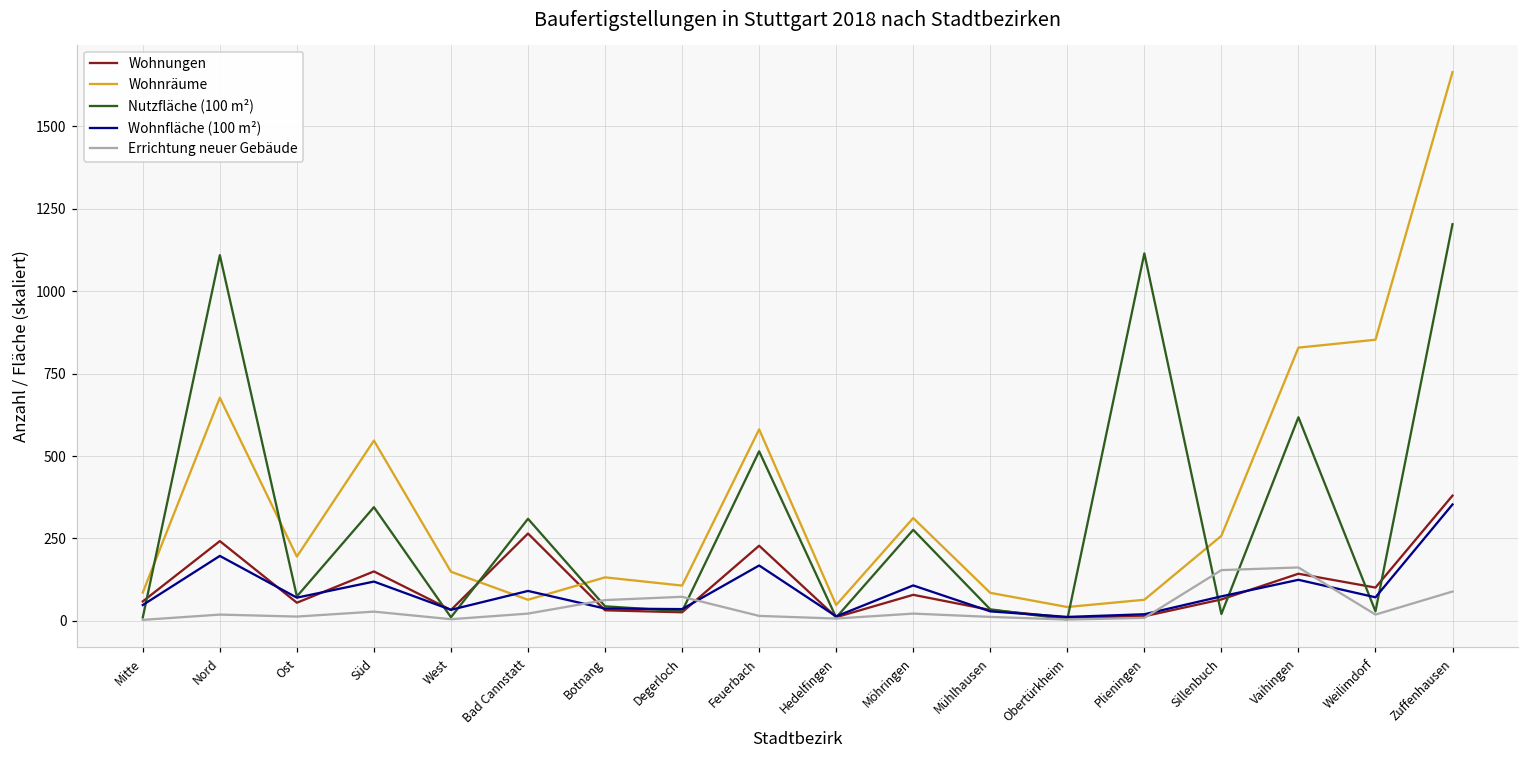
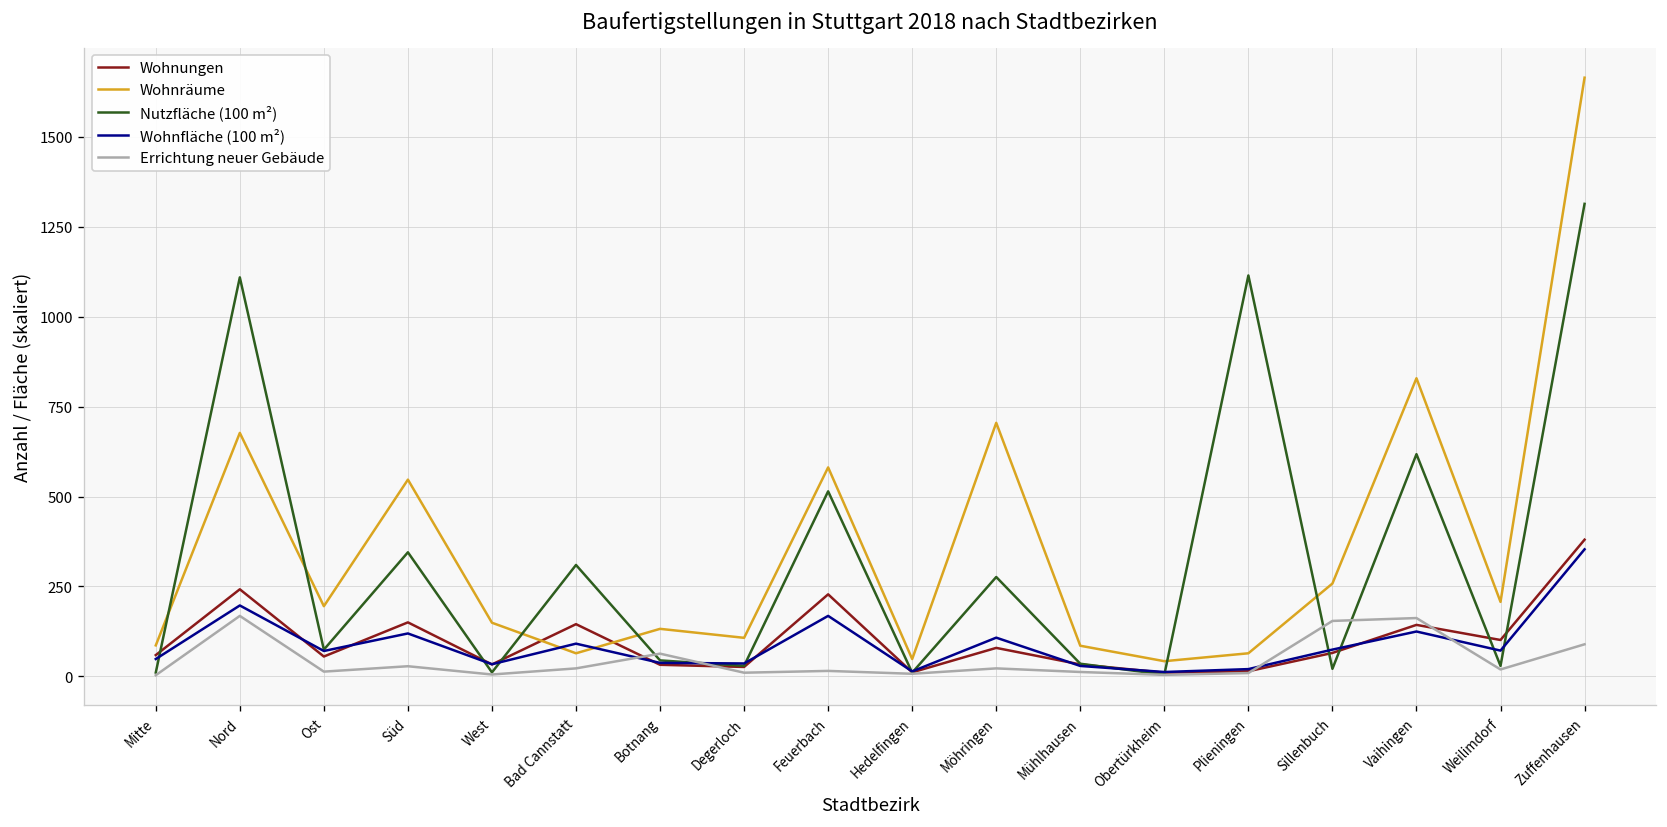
Errichtung neuer Gebäude, Nord: 20 -> 170
Wohnungen, Bad Cannstatt: 270 -> 150
Errichtung neuer Gebäude, Degerloch: 70 -> 10
Wohnräume, Möhringen: 310 -> 710
Wohnräume, Weilimdorf: 850 -> 210
Nutzfläche (100 m²), Zuffenhausen: 1200 -> 1310
